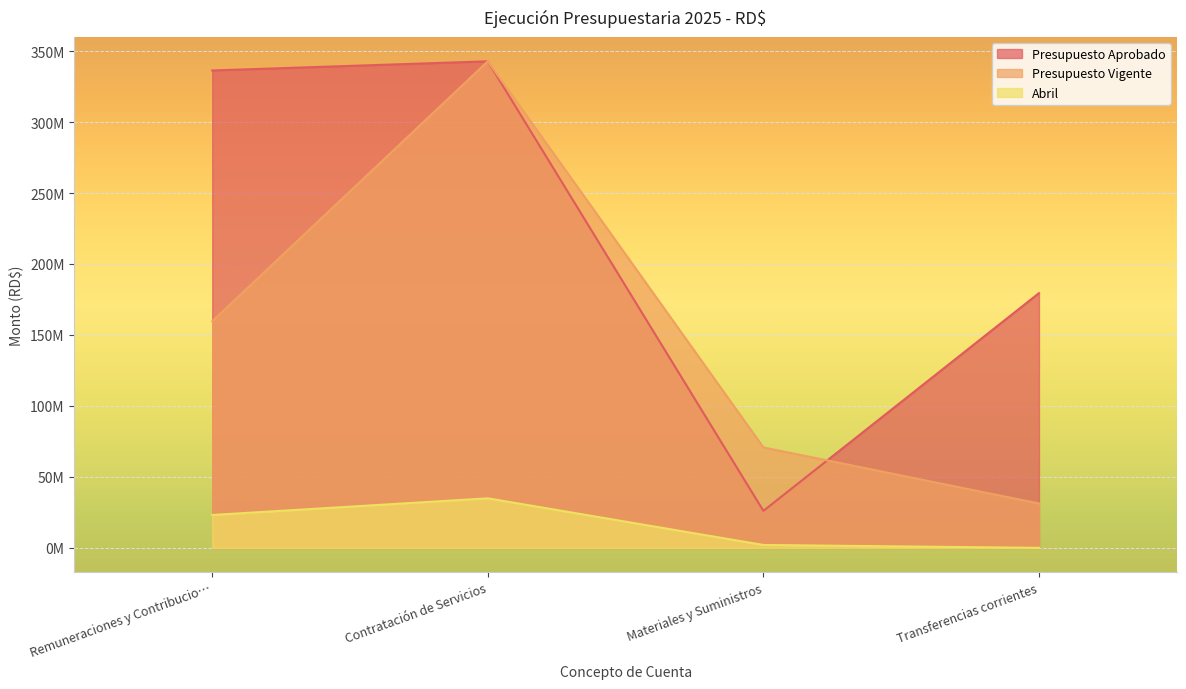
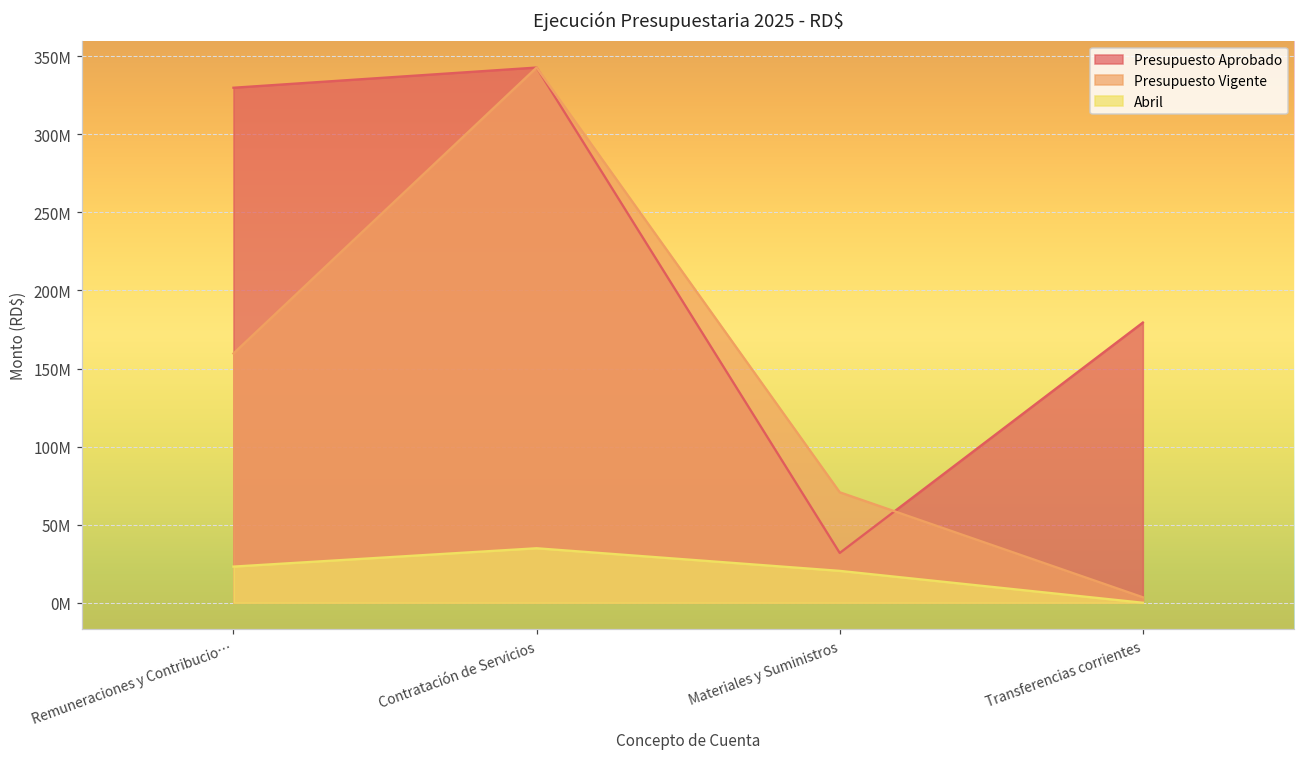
Presupuesto Aprobado, Remuneraciones y Contribucio…: 336000000 -> 330000000
Presupuesto Aprobado, Materiales y Suministros: 26000000 -> 32000000
Abril, Materiales y Suministros: 2000000 -> 20000000
Presupuesto Vigente, Transferencias corrientes: 31000000 -> 4000000
